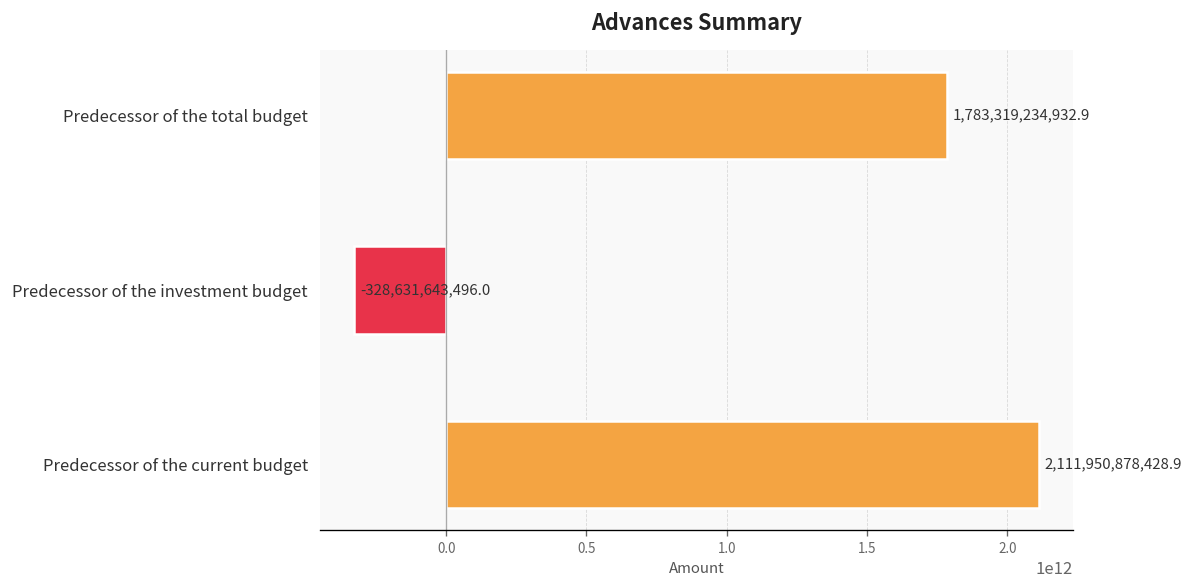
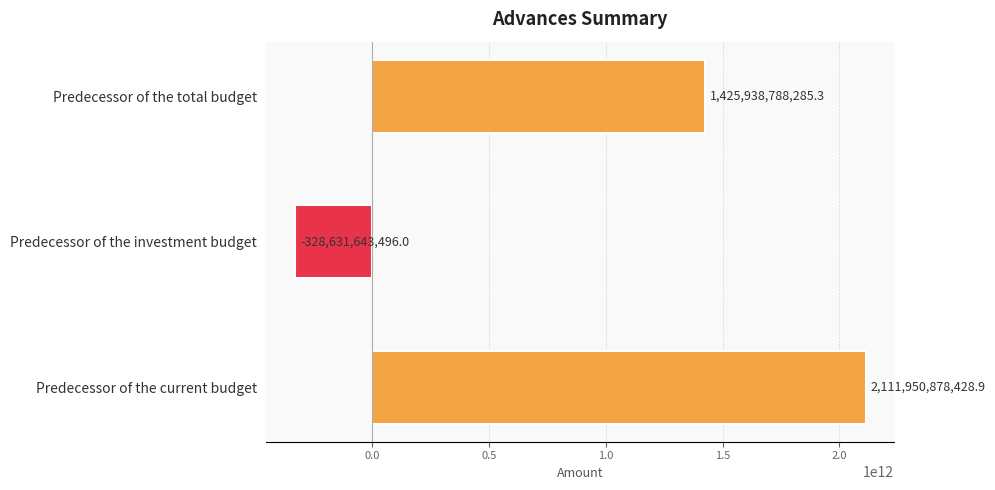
Predecessor of the total budget: 1,783,319,234,932.9 -> 1,425,938,788,285.3
